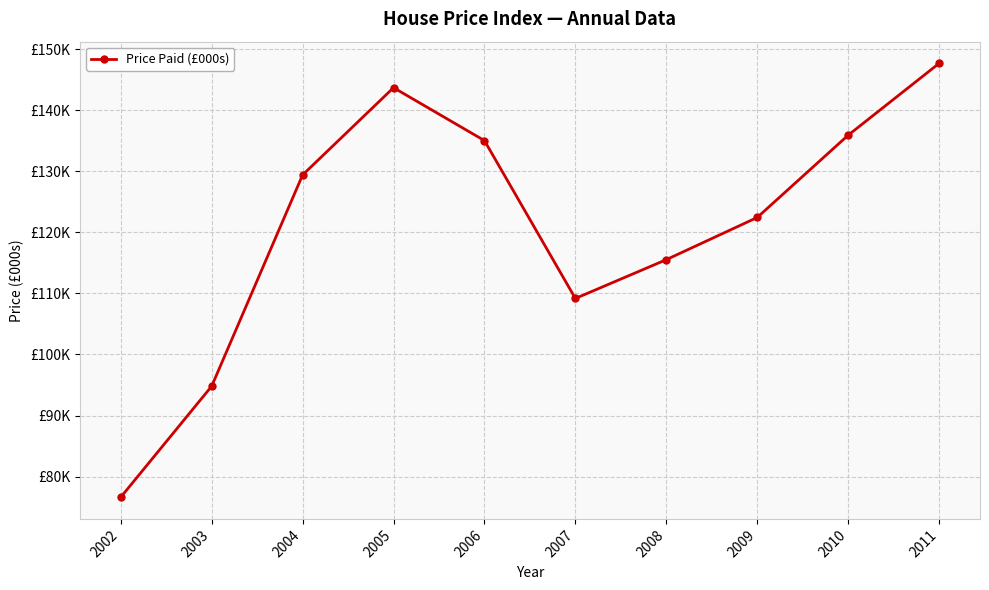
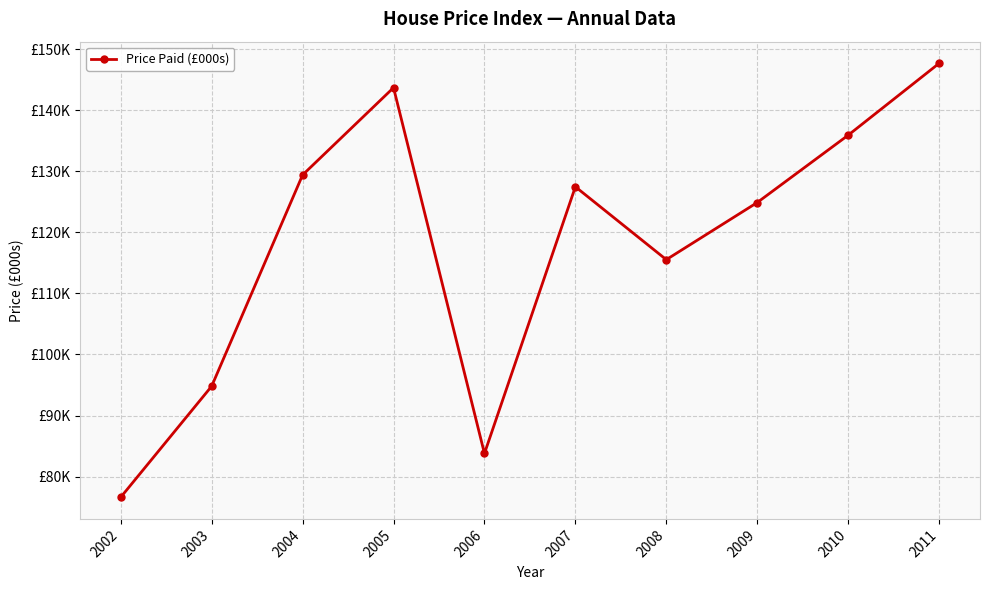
2006: £135000 -> £84000
2007: £109000 -> £127000
2009: £122000 -> £125000
